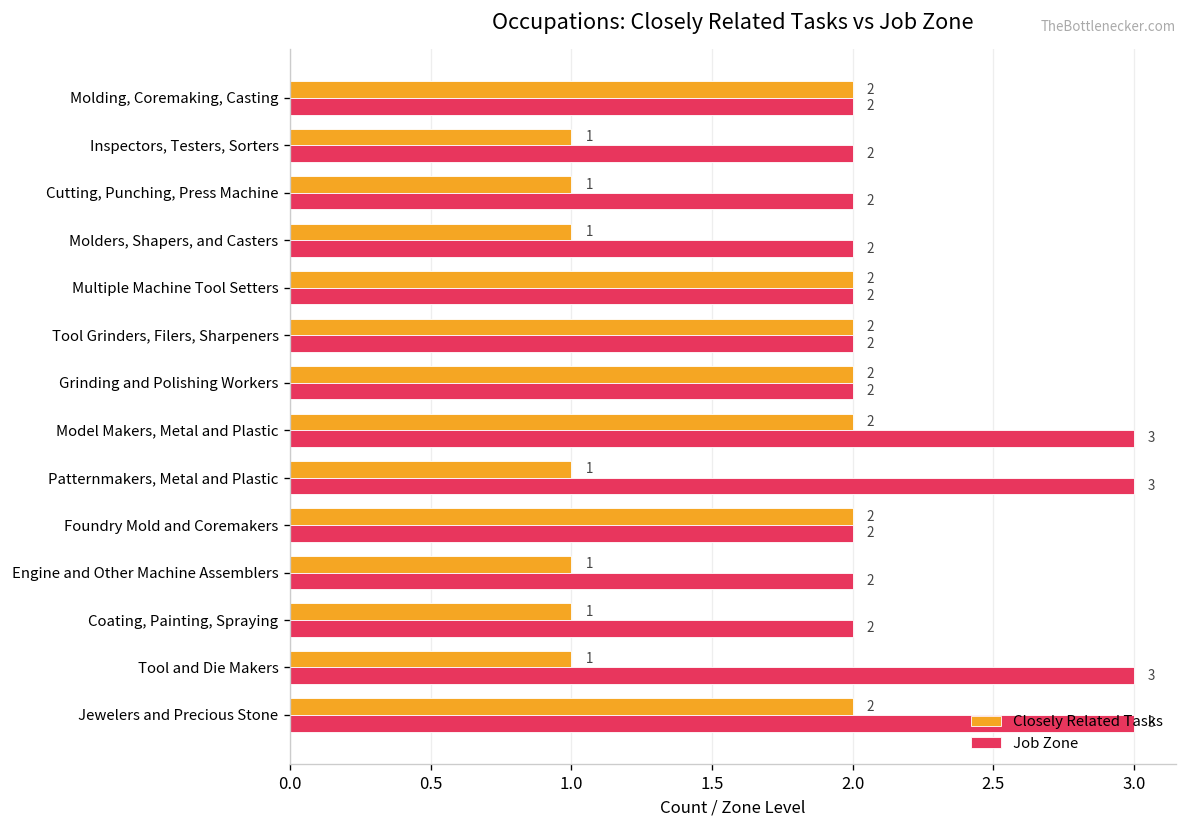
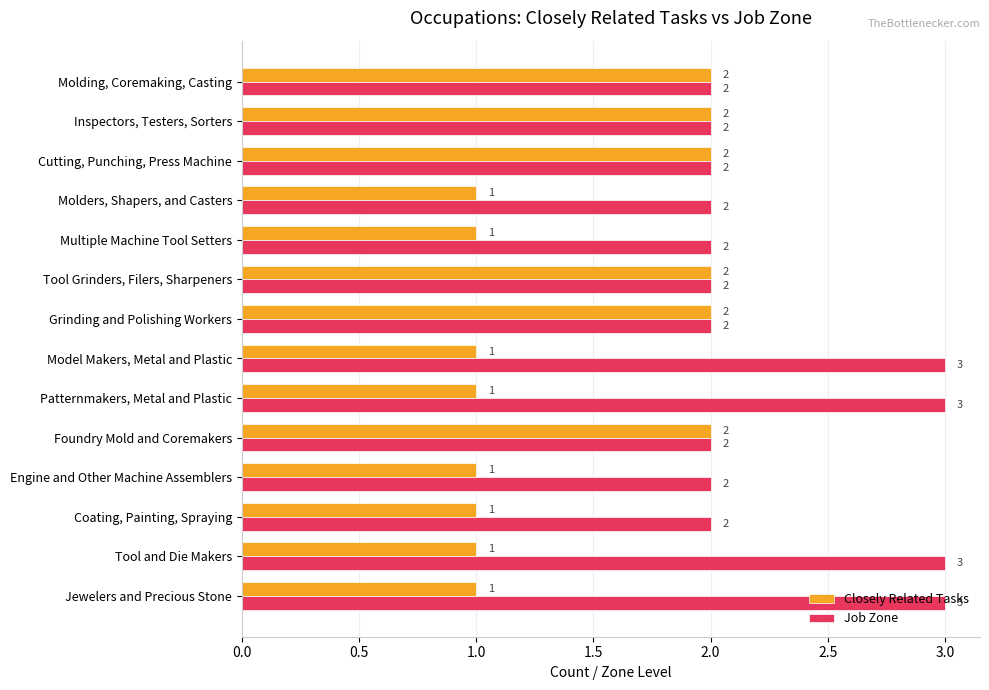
Closely Related Tasks, Inspectors, Testers, Sorters: 1 -> 2
Closely Related Tasks, Cutting, Punching, Press Machine: 1 -> 2
Closely Related Tasks, Multiple Machine Tool Setters: 2 -> 1
Closely Related Tasks, Model Makers, Metal and Plastic: 2 -> 1
Closely Related Tasks, Jewelers and Precious Stone: 2 -> 1
